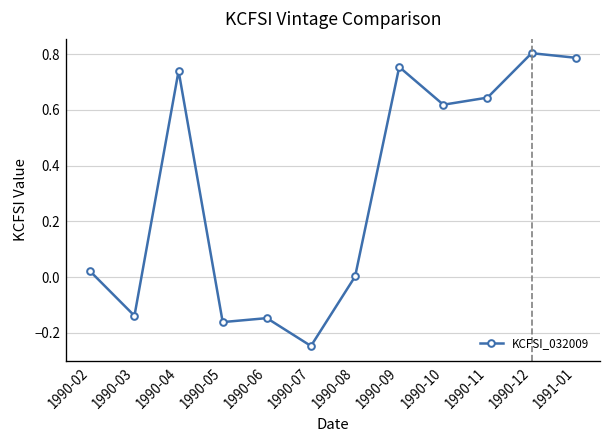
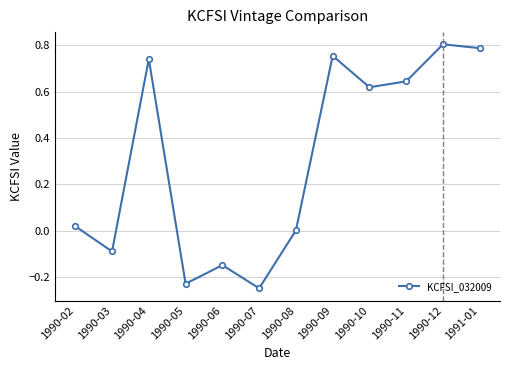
1990-03: -0.14 -> -0.09
1990-05: -0.16 -> -0.23
